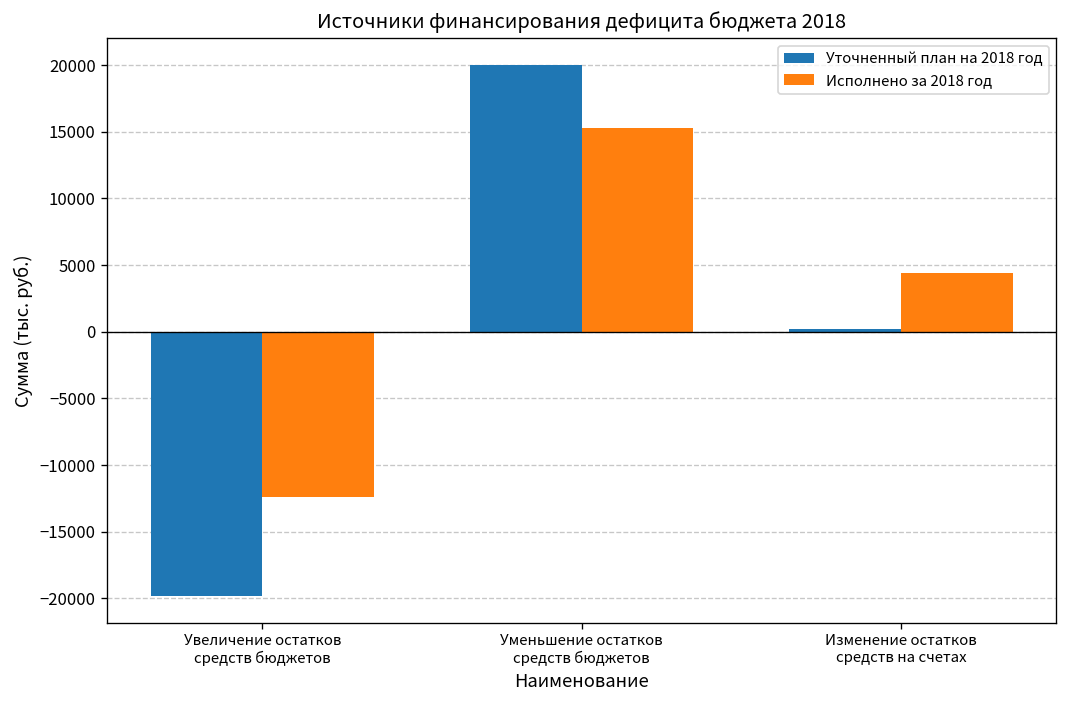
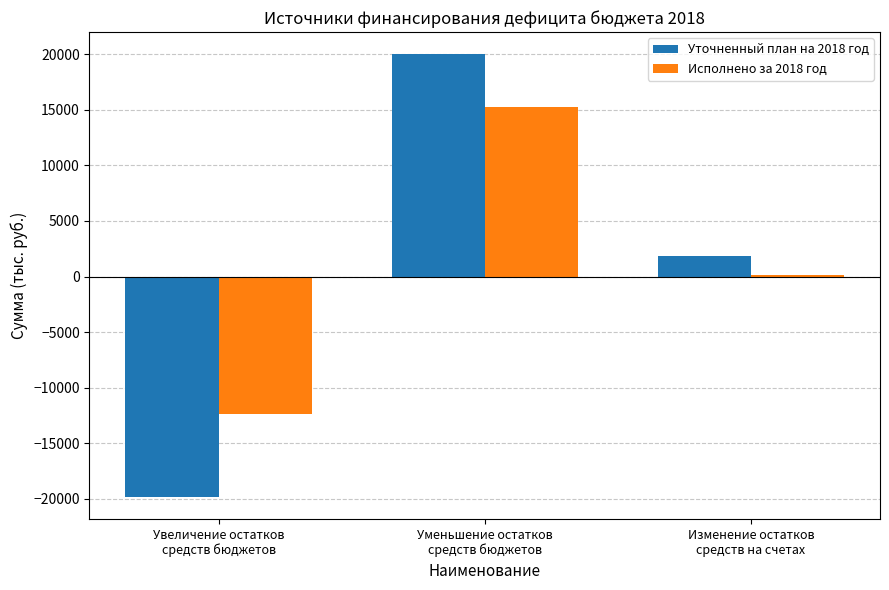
Уточненный план на 2018 год, Изменение остатков средств на счетах: 200 -> 1800
Исполнено за 2018 год, Изменение остатков средств на счетах: 4400 -> 200
